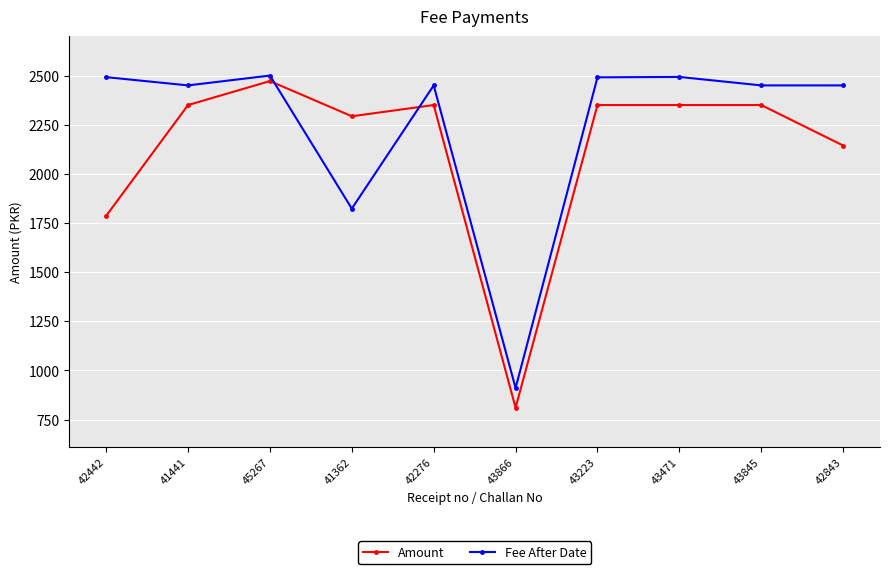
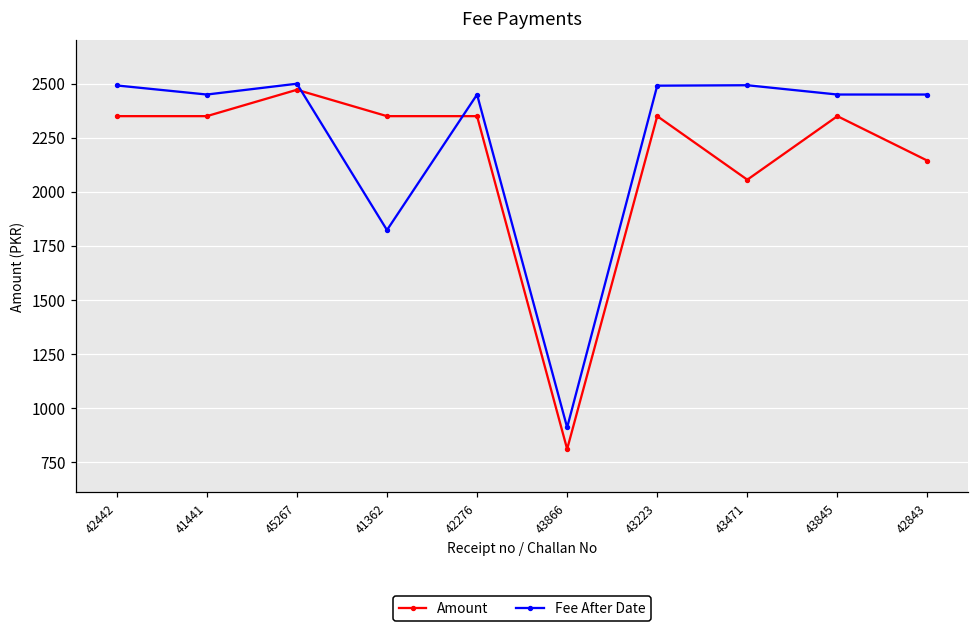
Amount, 42442: 1790 -> 2350
Amount, 41362: 2290 -> 2350
Amount, 43471: 2350 -> 2060
